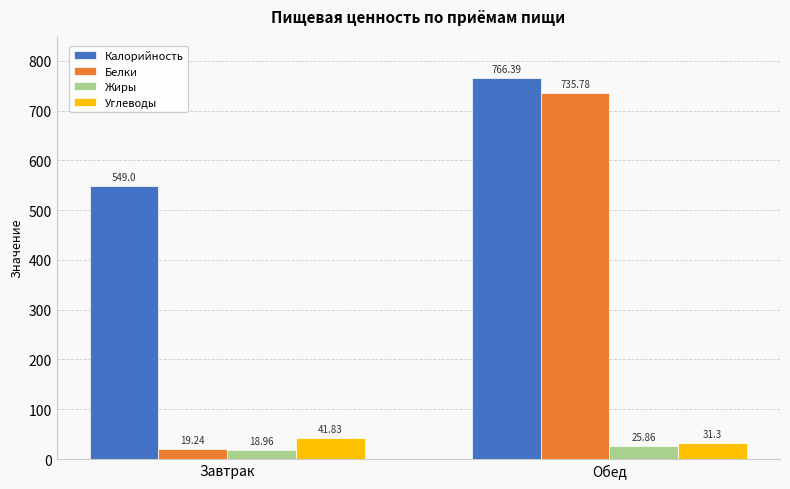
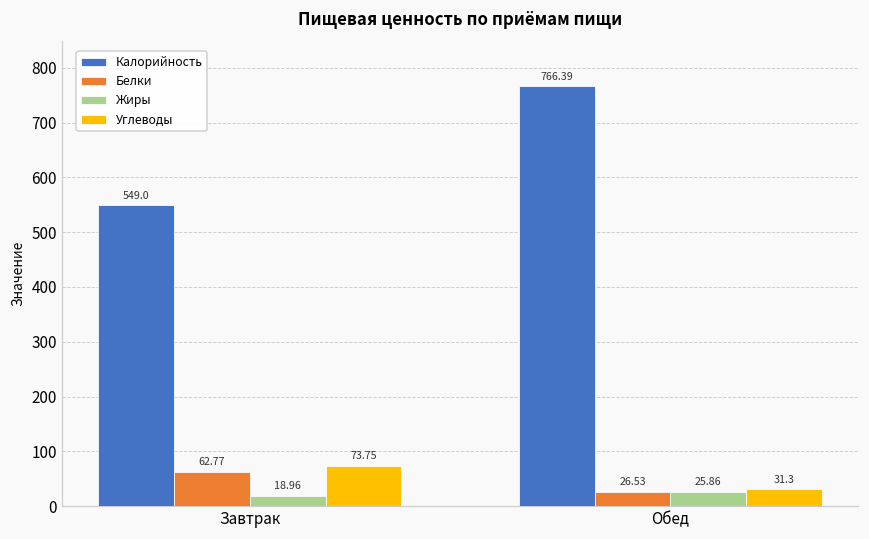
Белки, Завтрак: 19.24 -> 62.77
Углеводы, Завтрак: 41.83 -> 73.75
Белки, Обед: 735.78 -> 26.53
